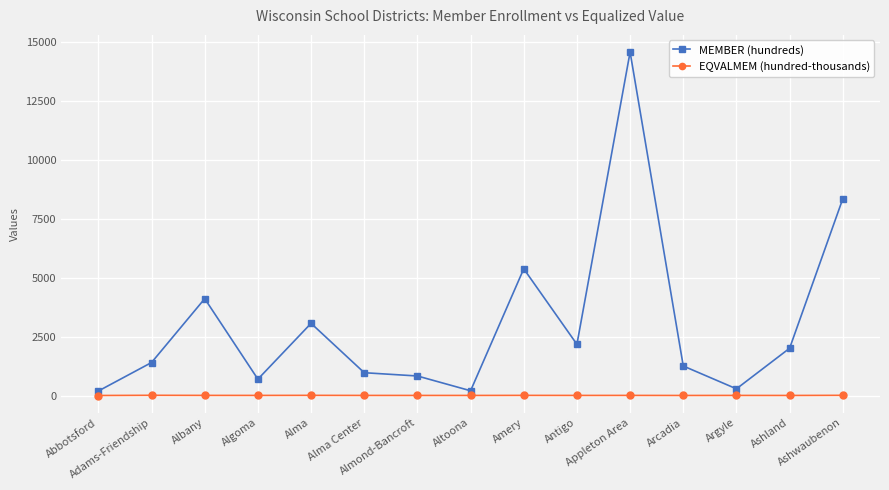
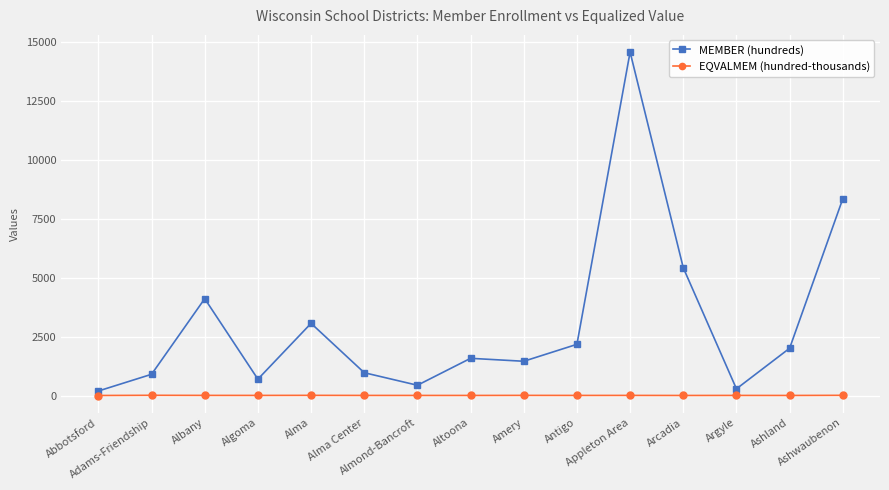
MEMBER (hundreds), Adams-Friendship: 1400 -> 900
MEMBER (hundreds), Almond-Bancroft: 800 -> 400
MEMBER (hundreds), Altoona: 200 -> 1600
MEMBER (hundreds), Amery: 5400 -> 1500
MEMBER (hundreds), Arcadia: 1300 -> 5400
